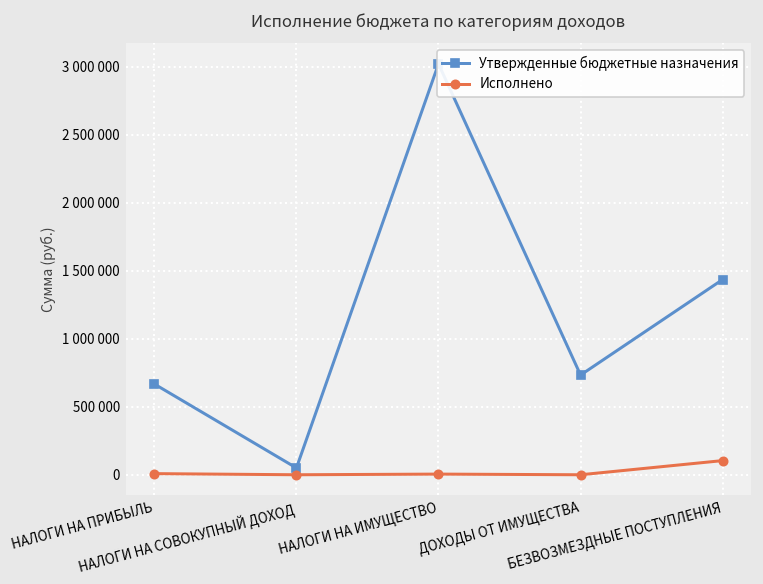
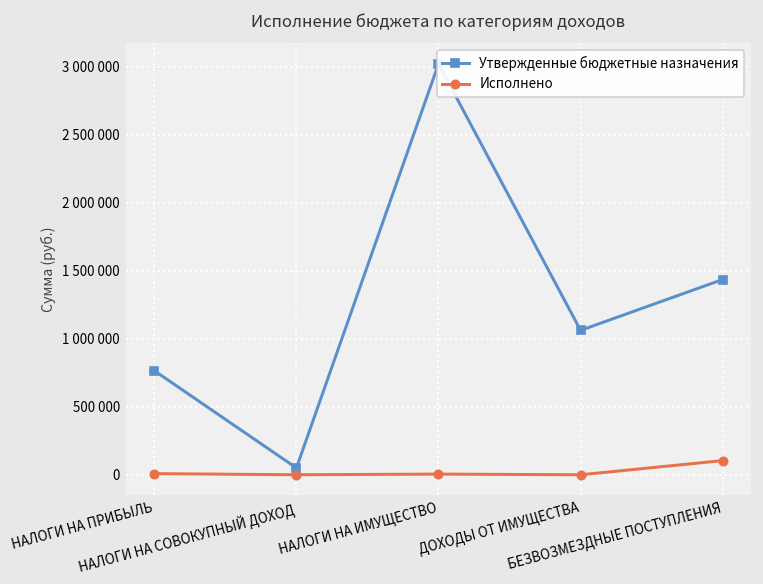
Утвержденные бюджетные назначения, НАЛОГИ НА ПРИБЫЛЬ: 670000 -> 770000
Утвержденные бюджетные назначения, ДОХОДЫ ОТ ИМУЩЕСТВА: 730000 -> 1060000
